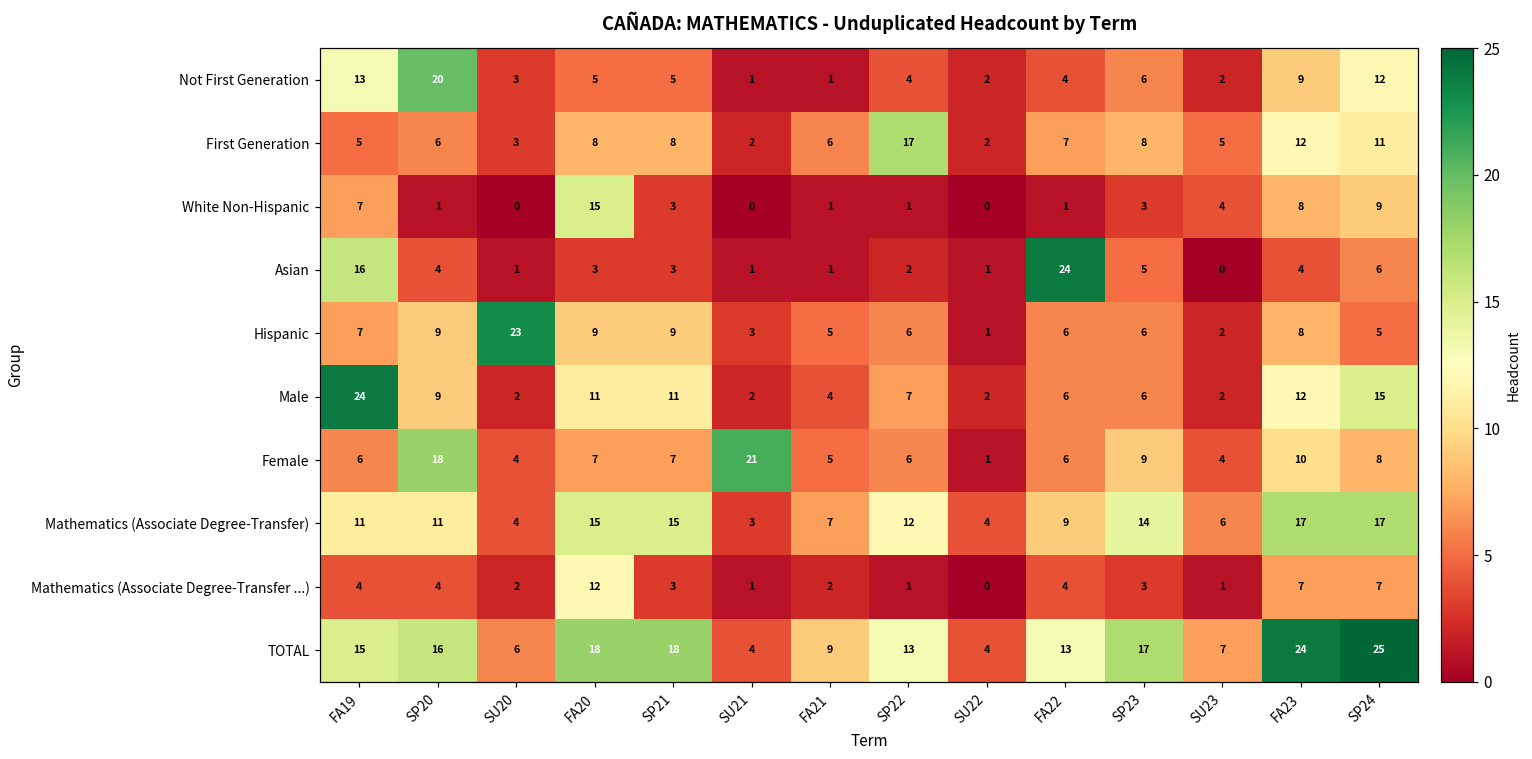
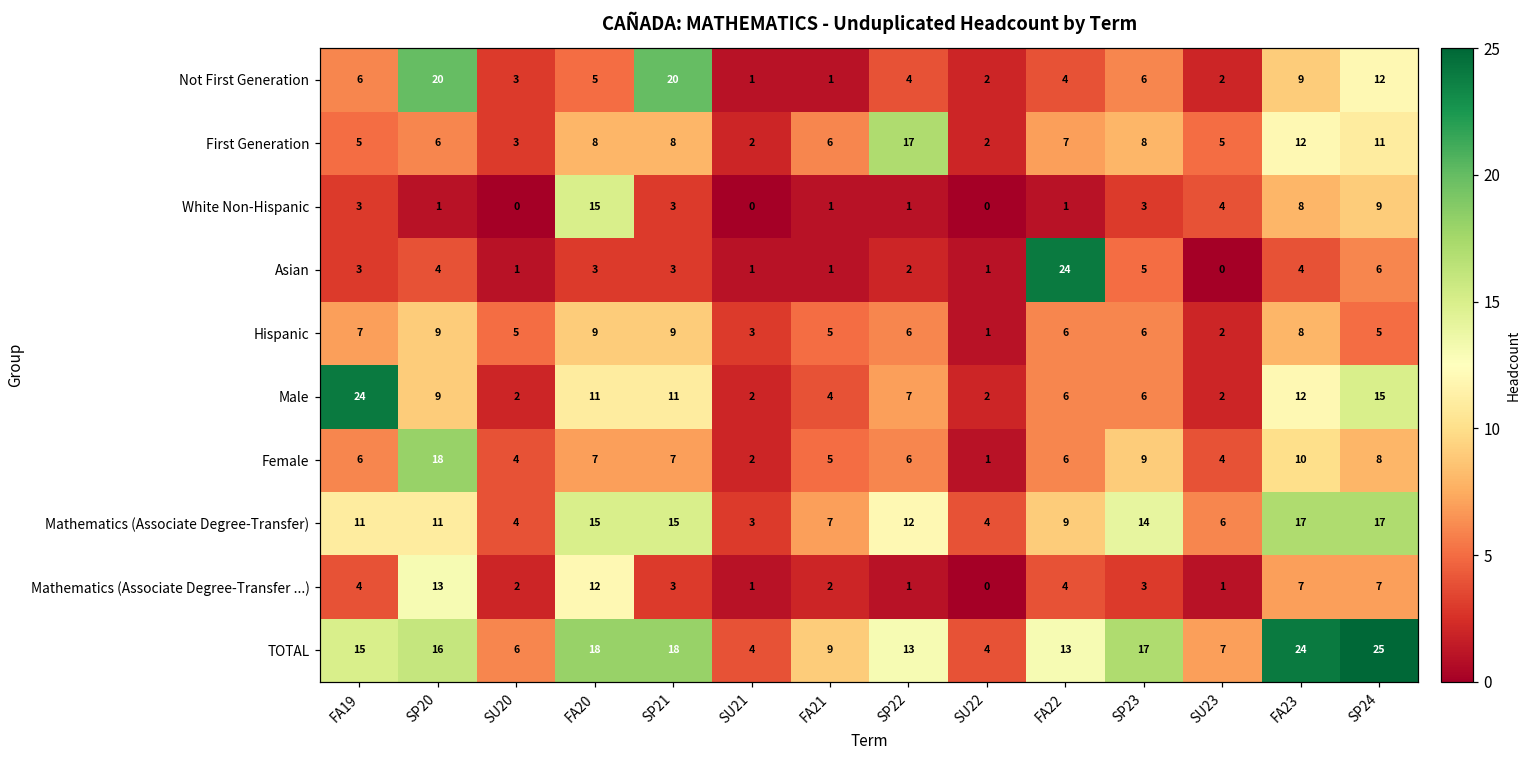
Not First Generation, FA19: 13 -> 6
Not First Generation, SP21: 5 -> 20
White Non-Hispanic, FA19: 7 -> 3
Asian, FA19: 16 -> 3
Hispanic, SU20: 23 -> 5
Female, SU21: 21 -> 2
Mathematics (Associate Degree-Transfer ...), SP20: 4 -> 13
